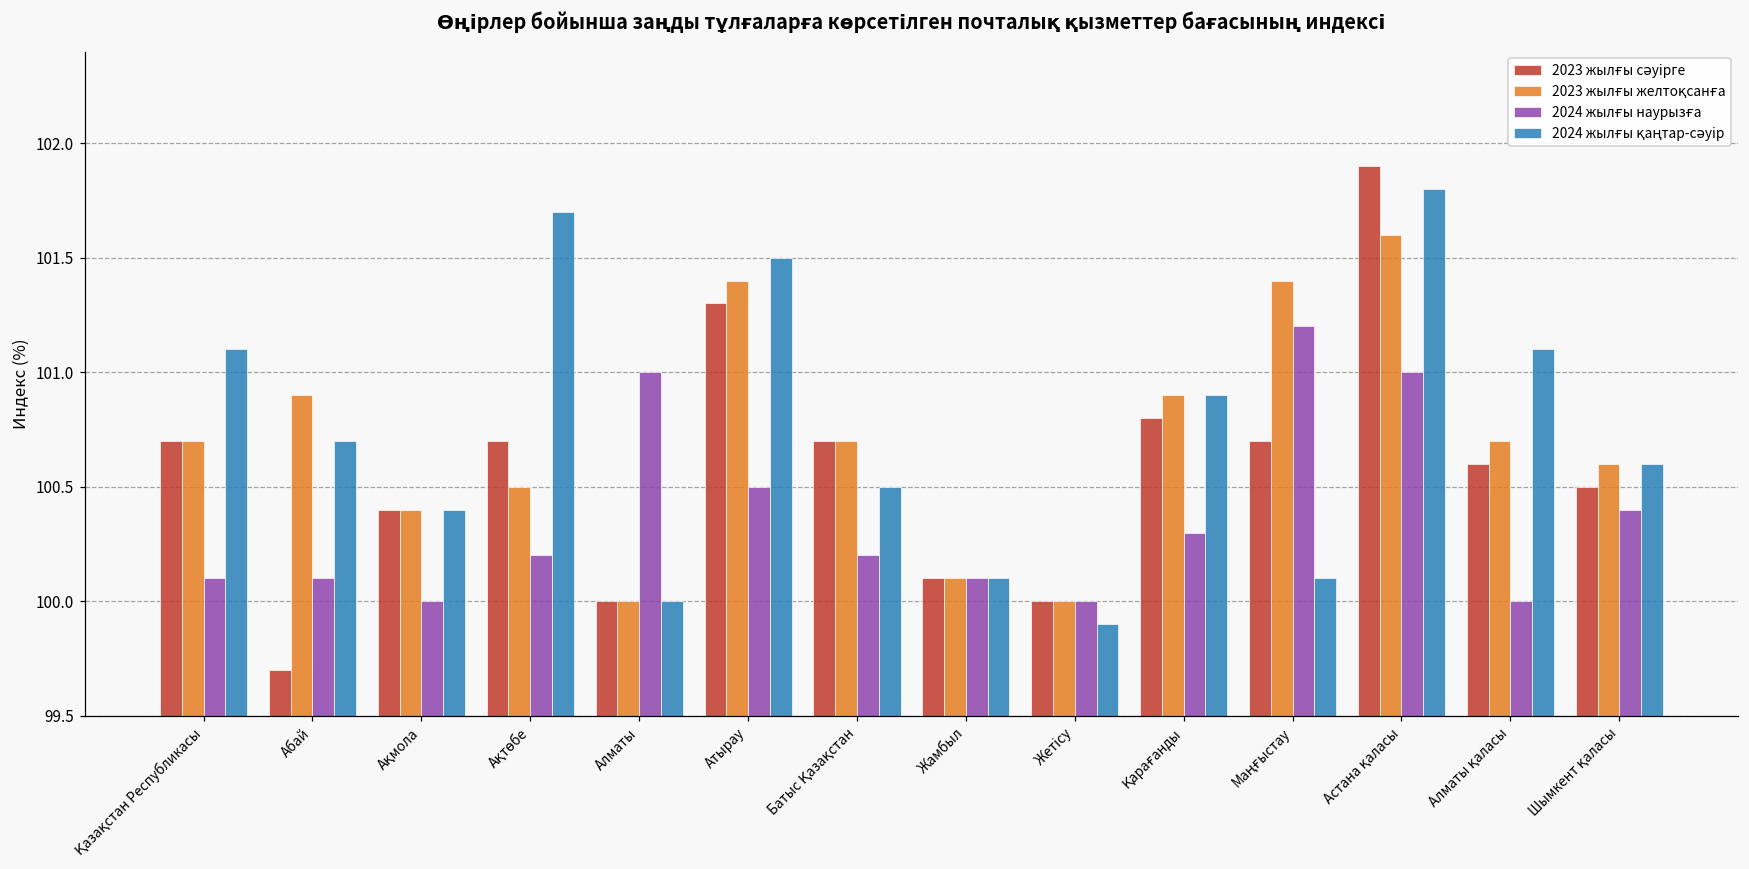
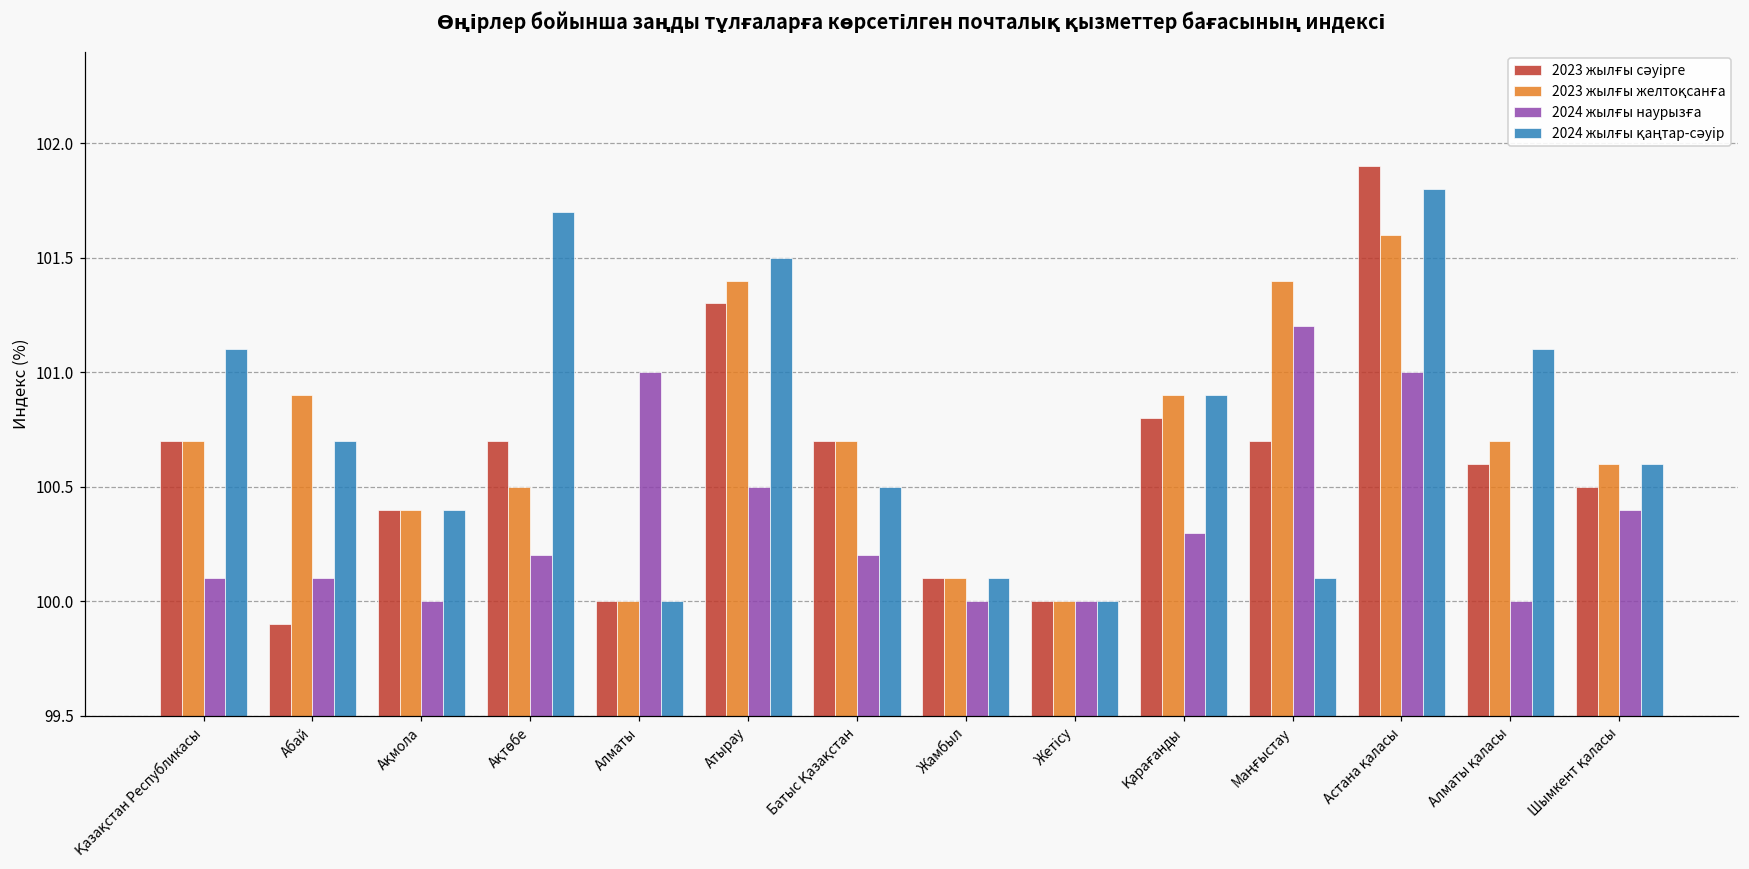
2023 жылғы сәуірге, Абай: 99.7 -> 99.9
2024 жылғы наурызға, Жамбыл: 100.1 -> 100.0
2024 жылғы қаңтар-сәуір, Жетісу: 99.9 -> 100.0
